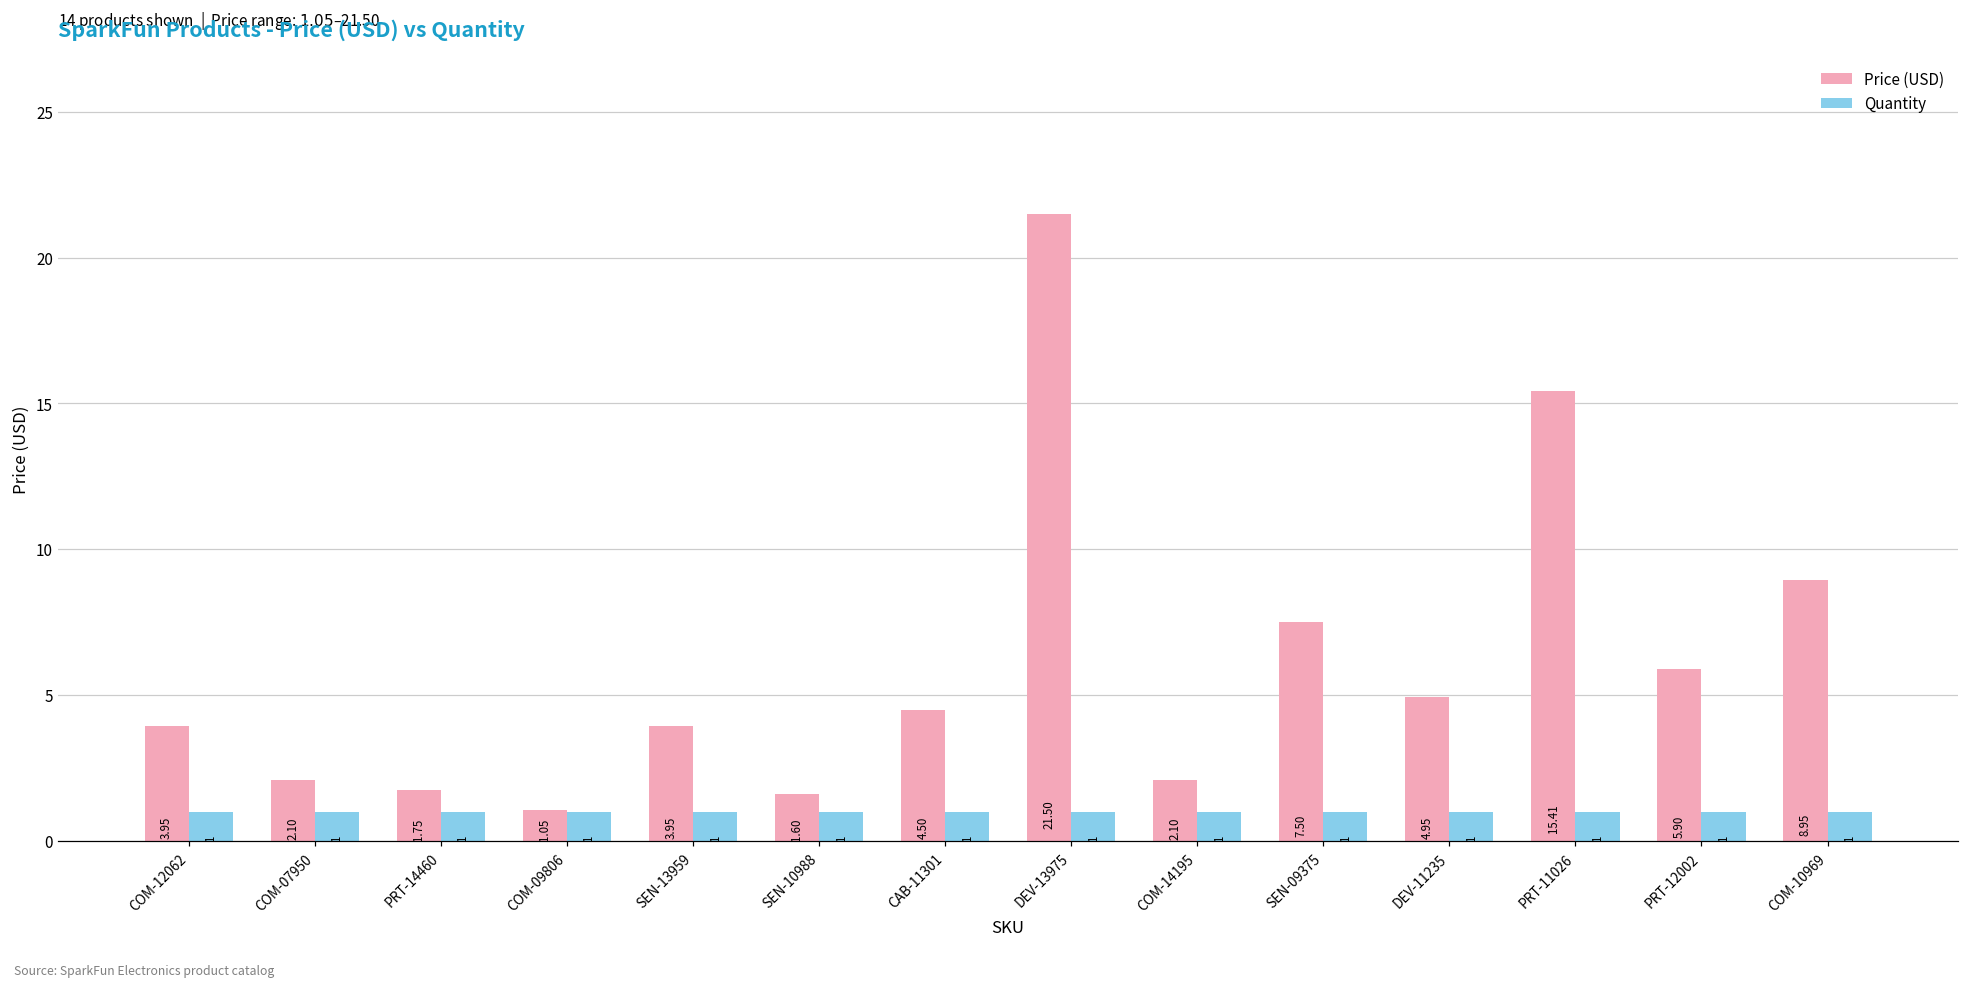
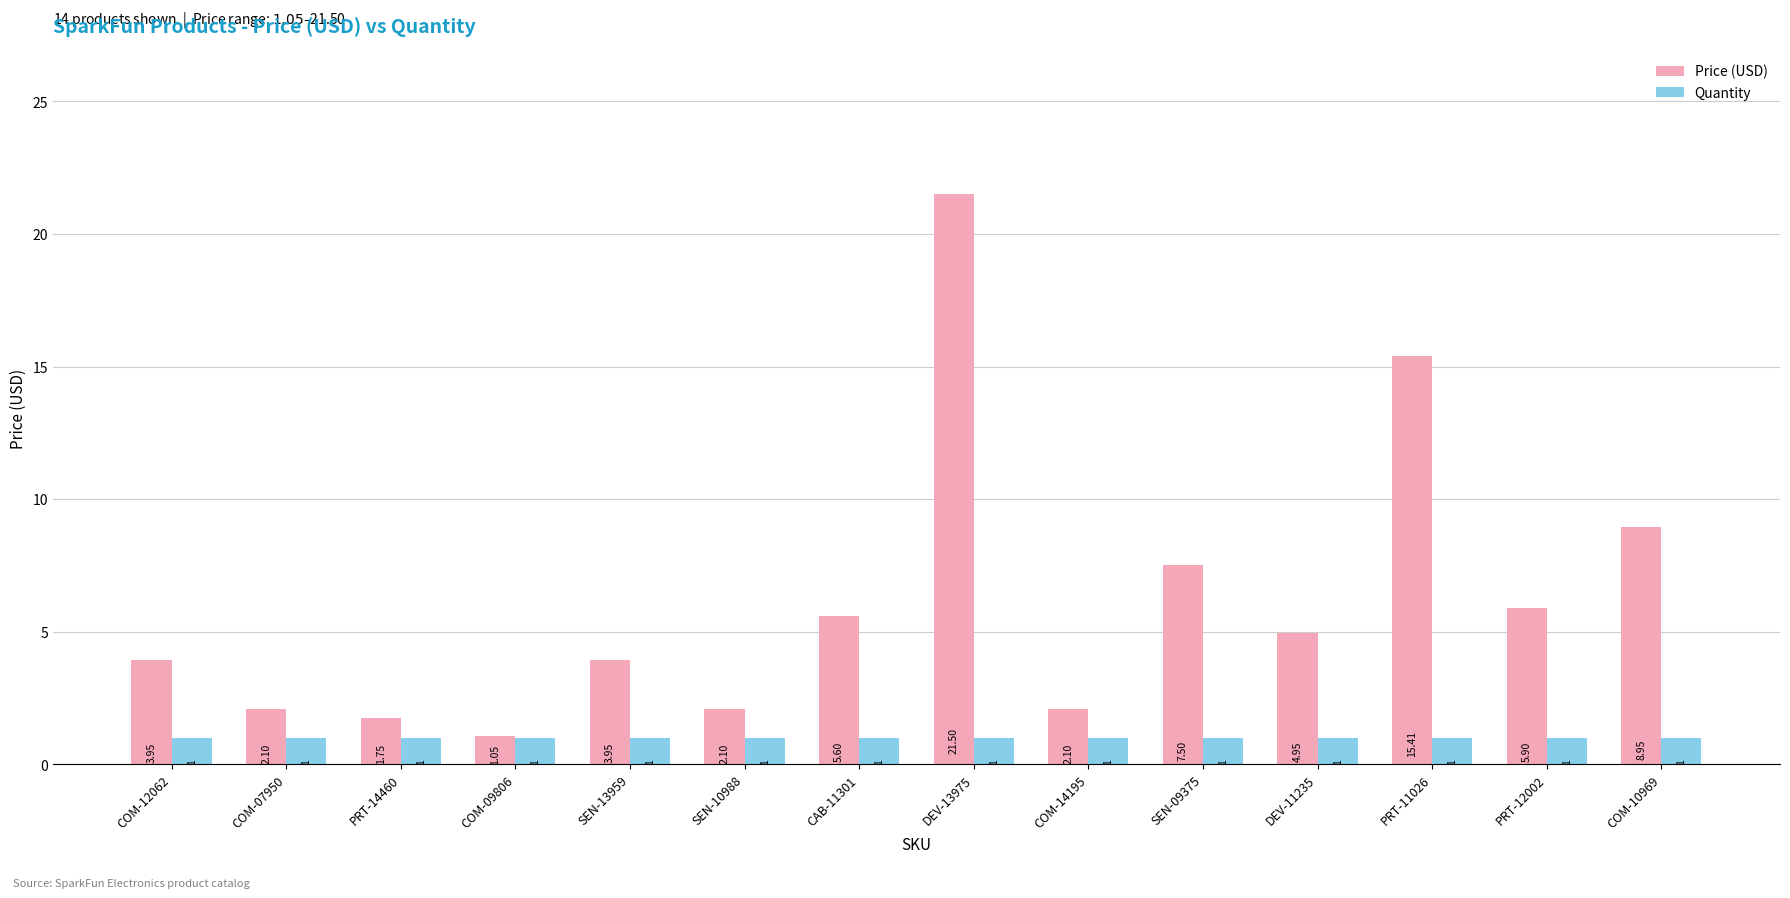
Price (USD), SEN-10988: 1.60 -> 2.10
Price (USD), CAB-11301: 4.50 -> 5.60
